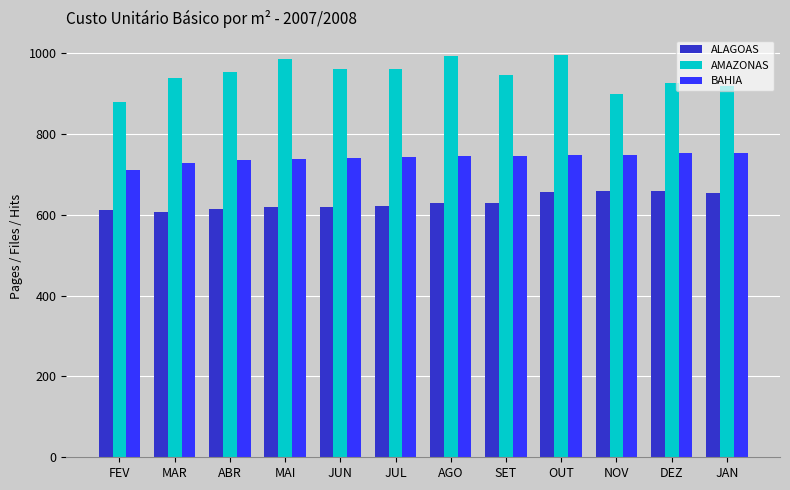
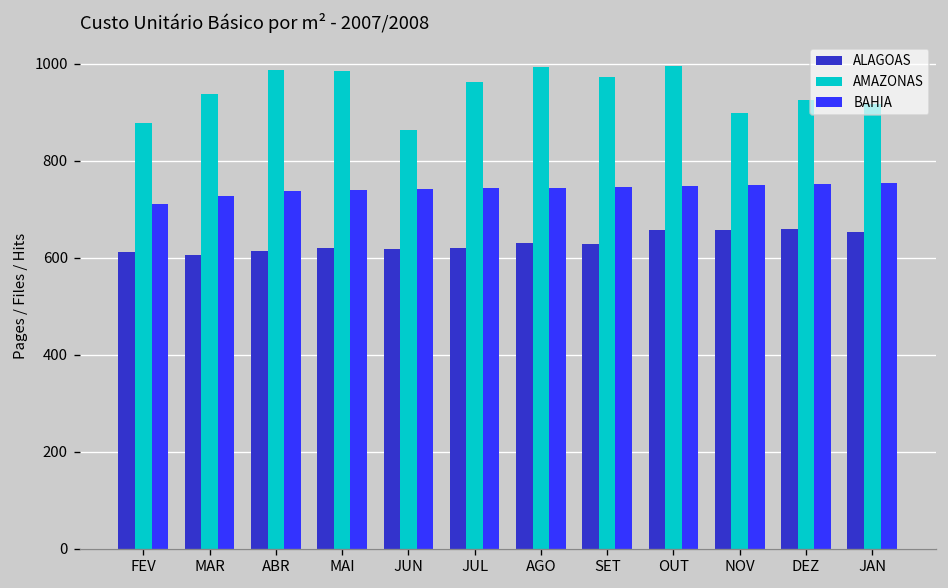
AMAZONAS, ABR: 950 -> 990
AMAZONAS, JUN: 960 -> 860
AMAZONAS, SET: 940 -> 970
